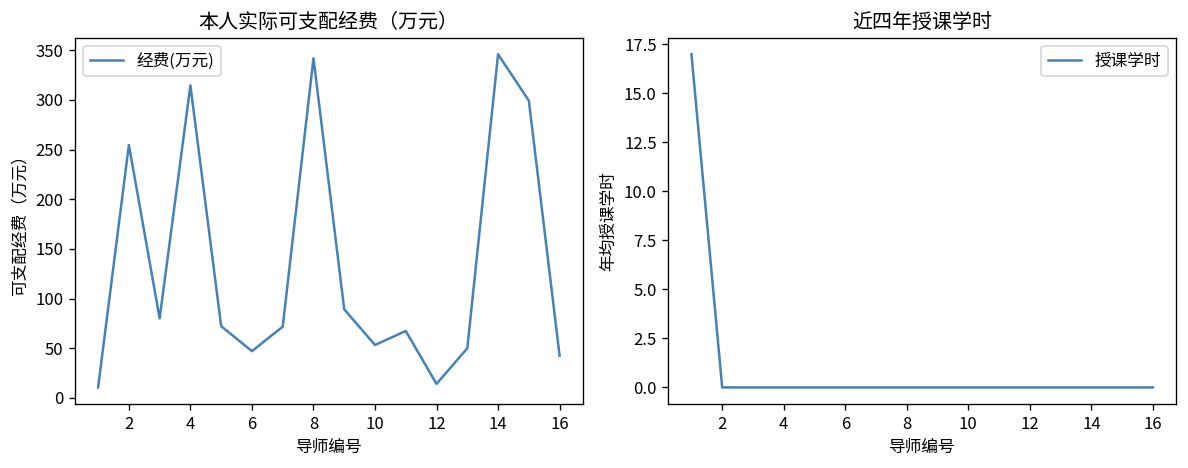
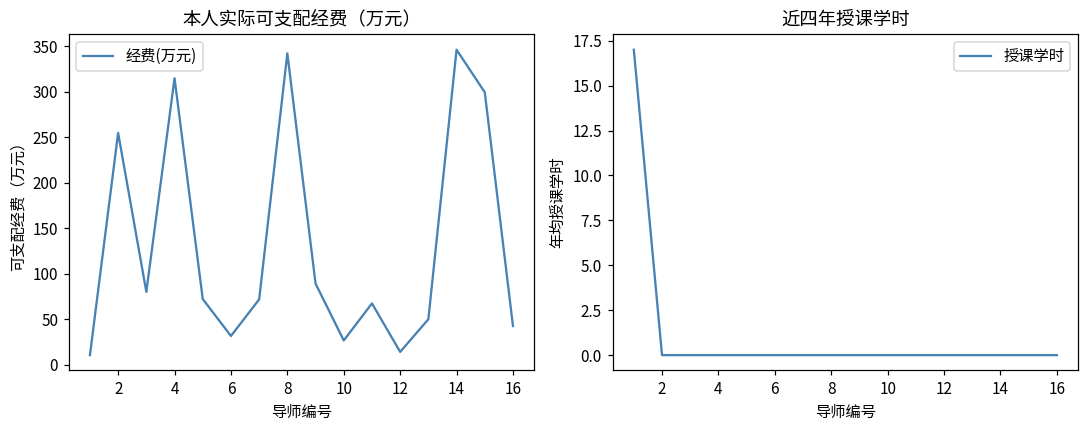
本人实际可支配经费（万元）, 6: 50 -> 30
本人实际可支配经费（万元）, 10: 50 -> 30
